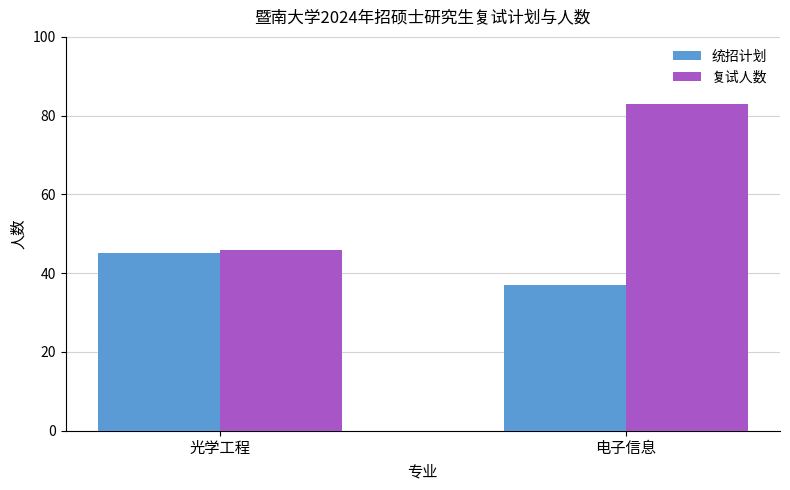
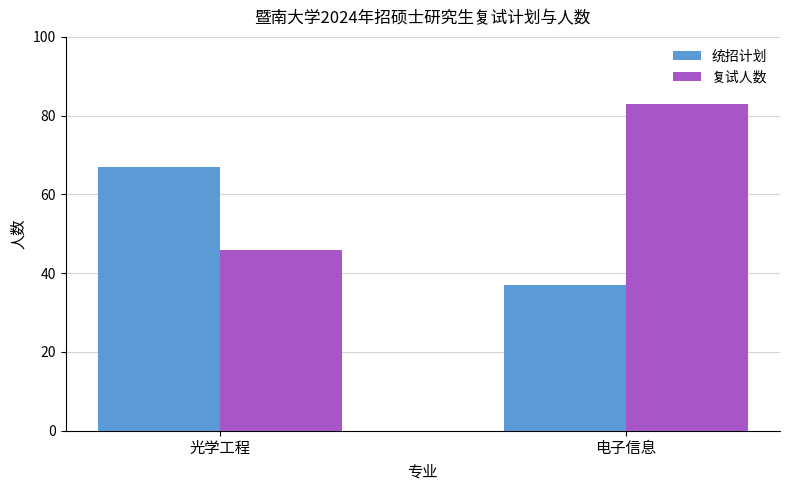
统招计划, 光学工程: 45 -> 67
